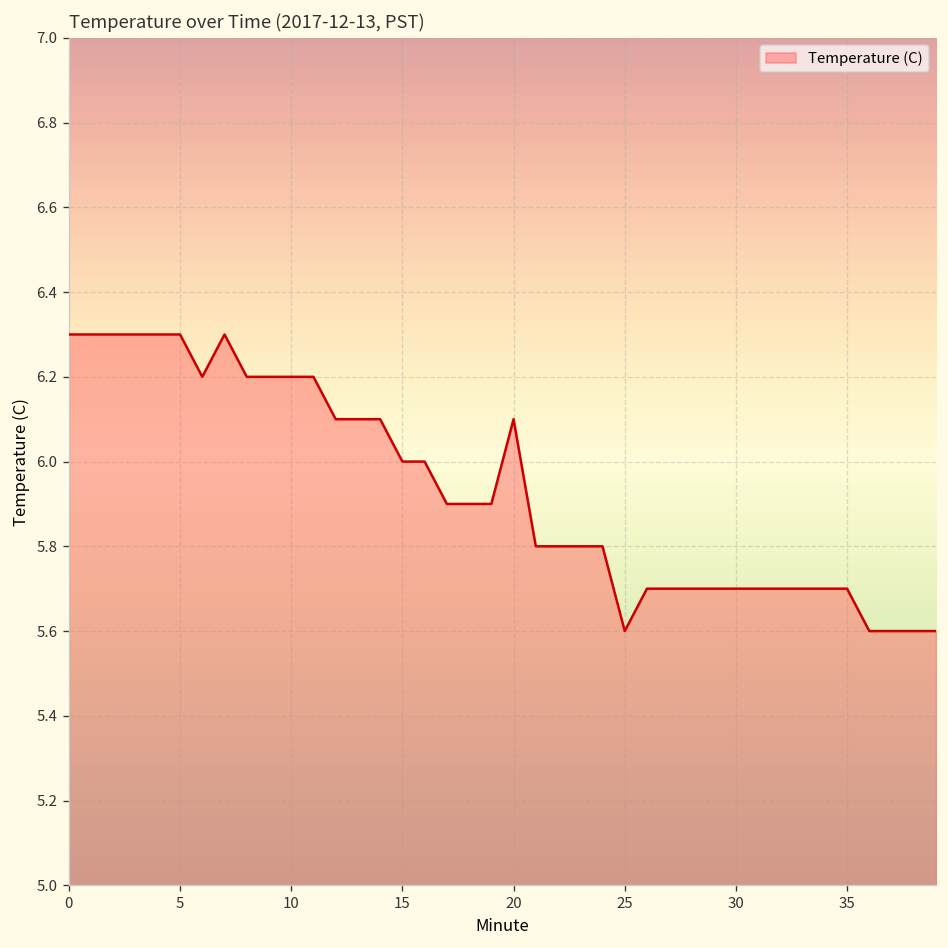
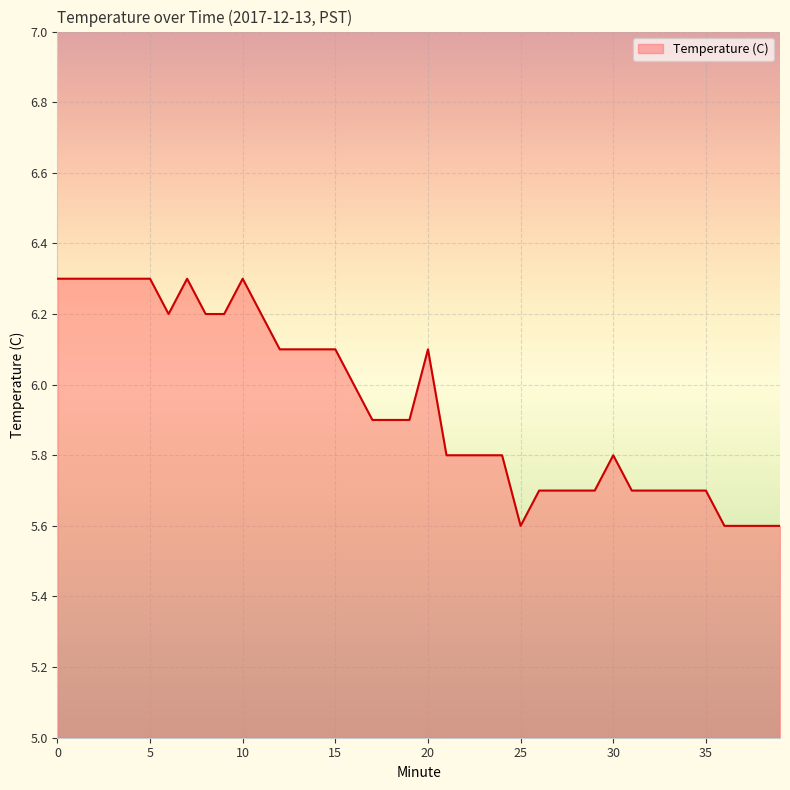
10: 6.2 -> 6.3
15: 6.0 -> 6.1
30: 5.7 -> 5.8
